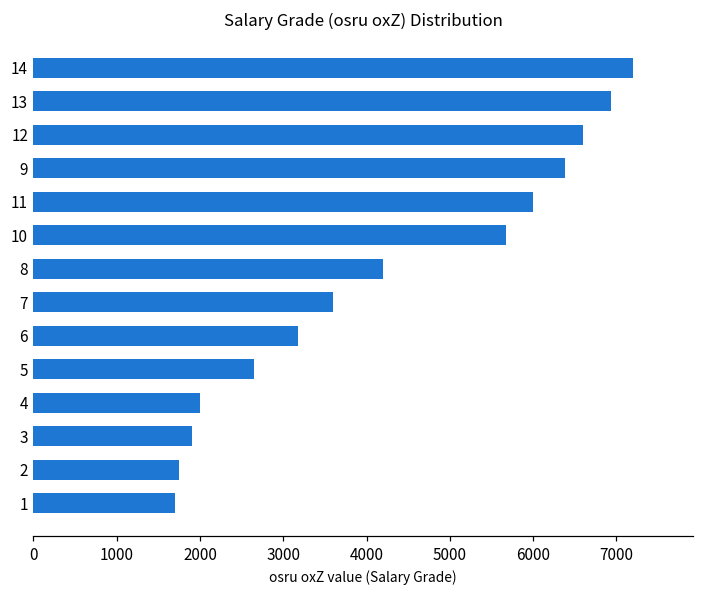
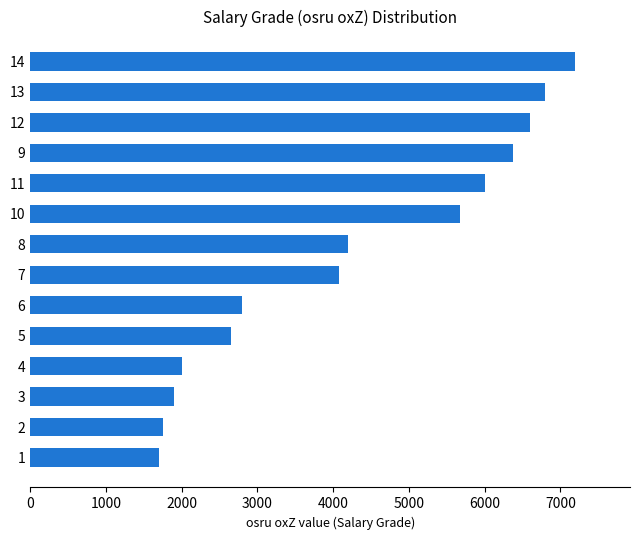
13: 6900 -> 6800
7: 3600 -> 4100
6: 3200 -> 2800
